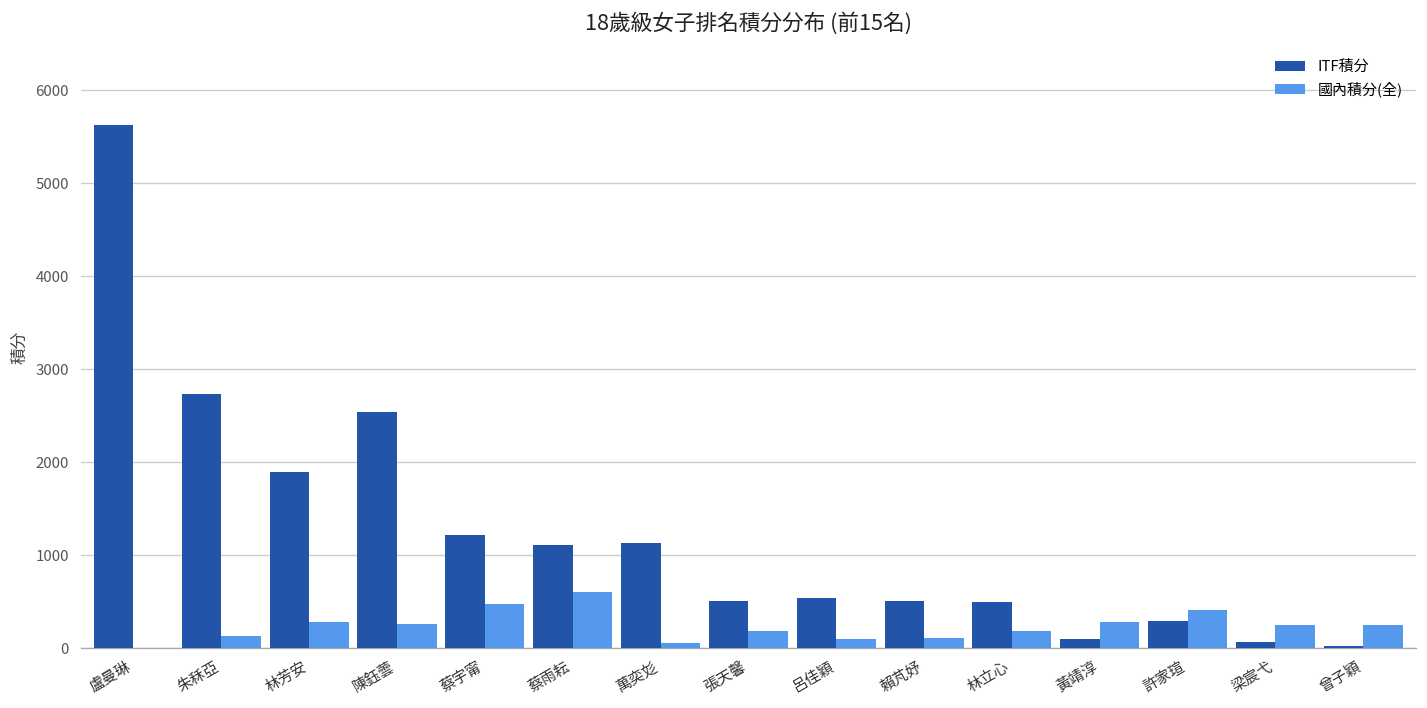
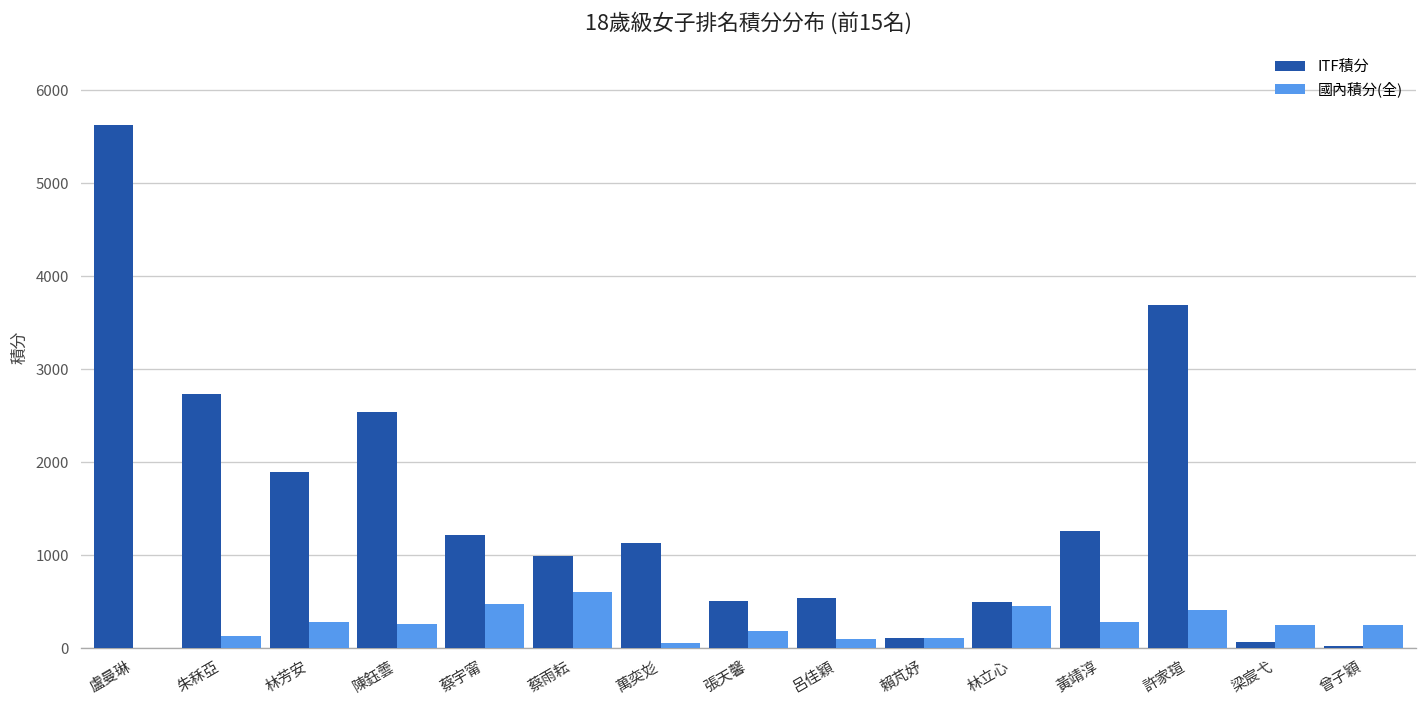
ITF積分, 蔡雨耘: 1100 -> 1000
ITF積分, 賴芃妤: 500 -> 100
國內積分(全), 林立心: 200 -> 500
ITF積分, 黃靖淳: 100 -> 1300
ITF積分, 許家瑄: 300 -> 3700
